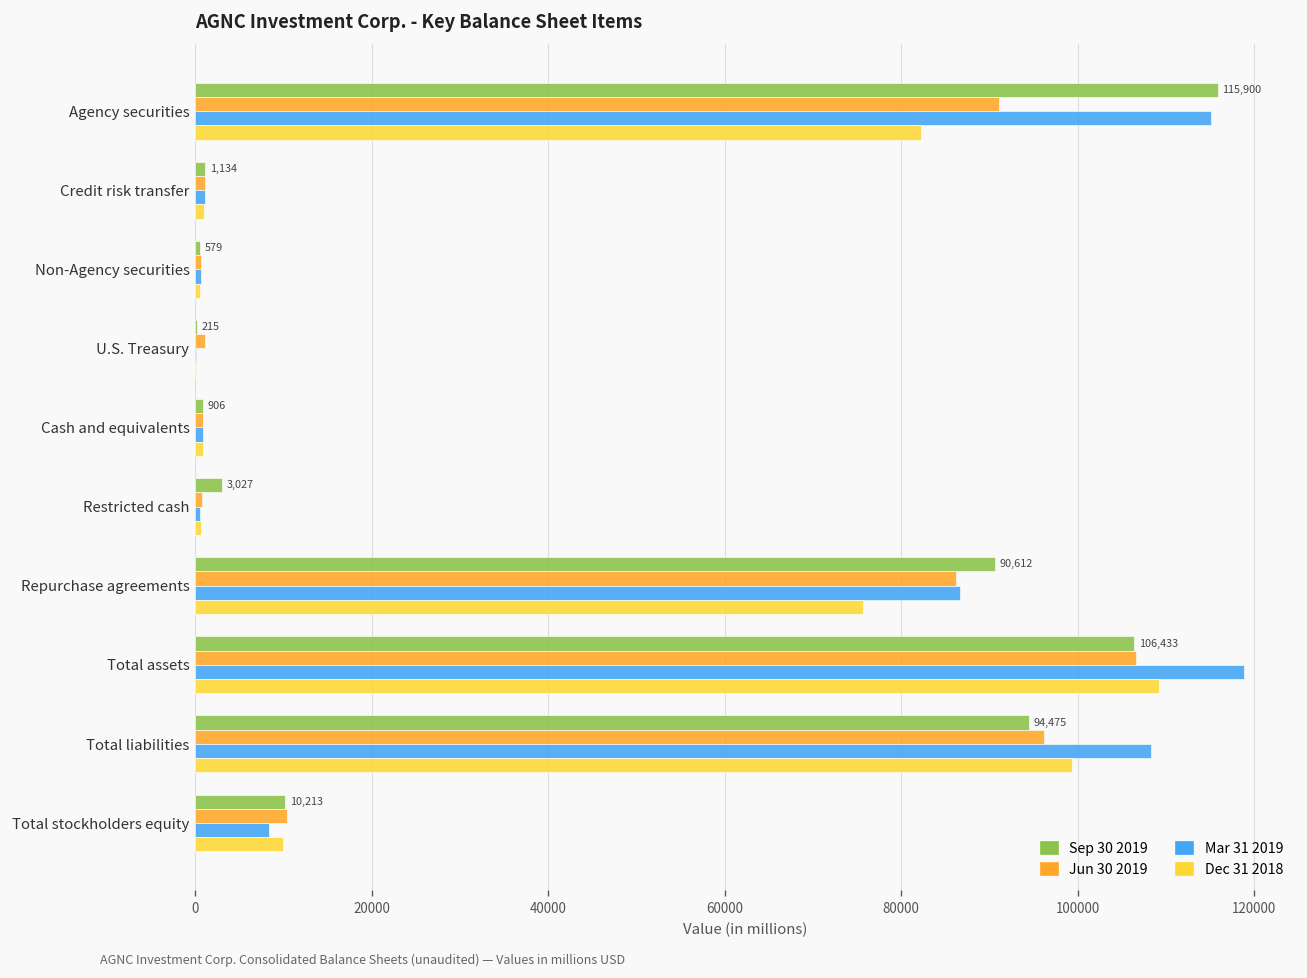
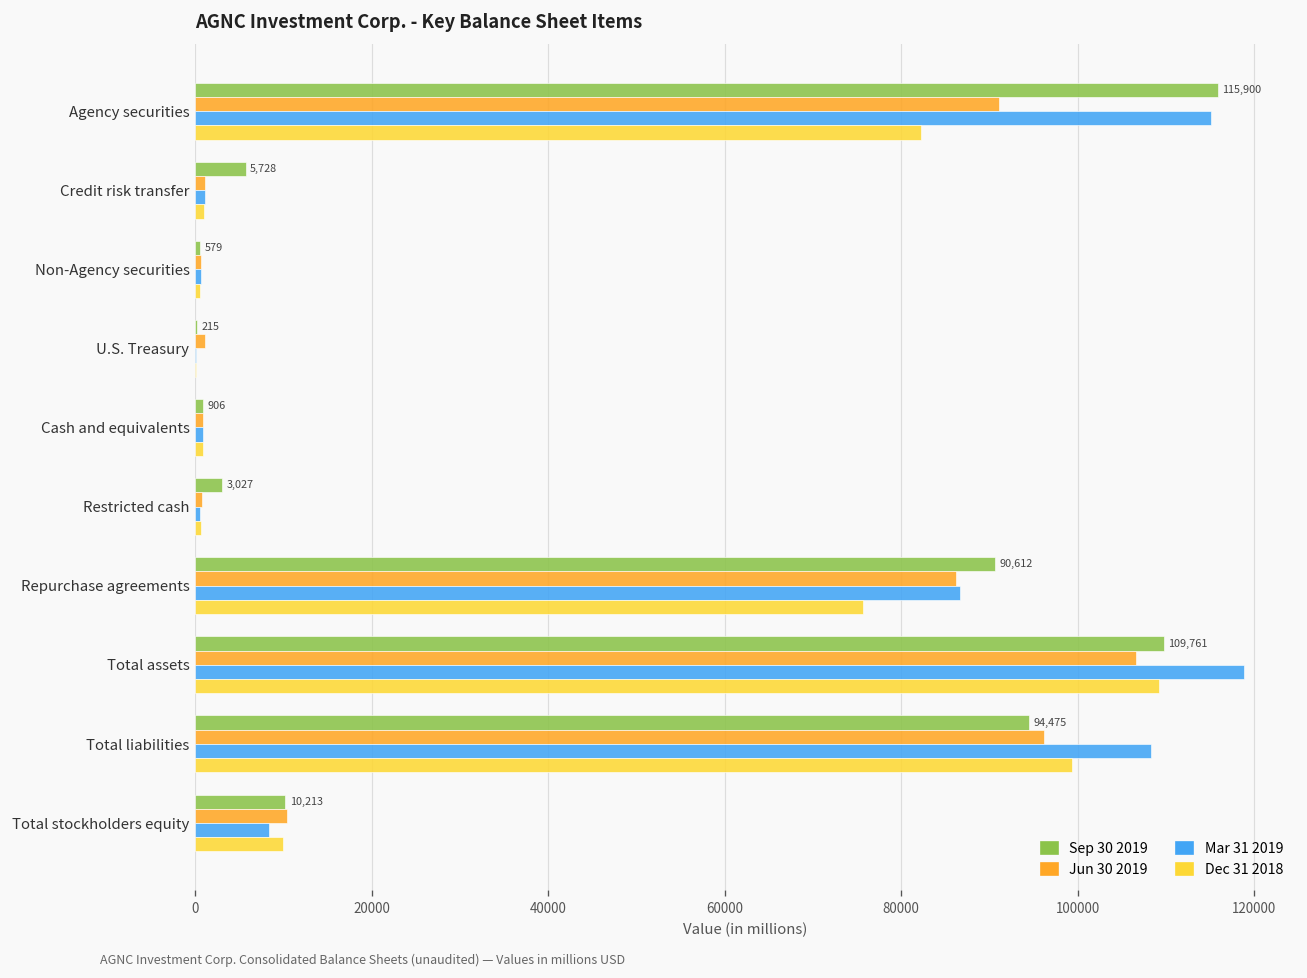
Sep 30 2019, Credit risk transfer: 1,134 -> 5,728
Sep 30 2019, Total assets: 106,433 -> 109,761
